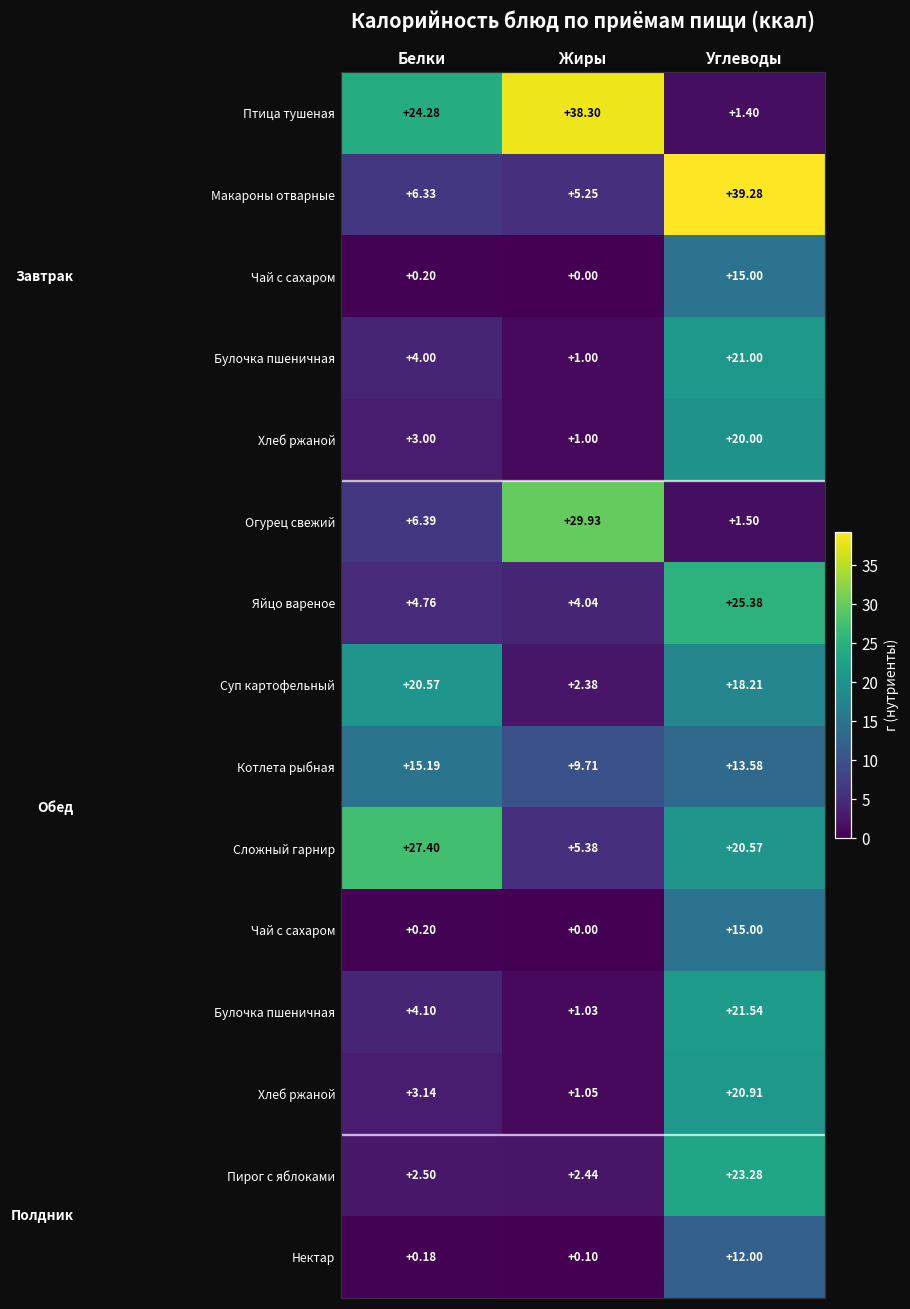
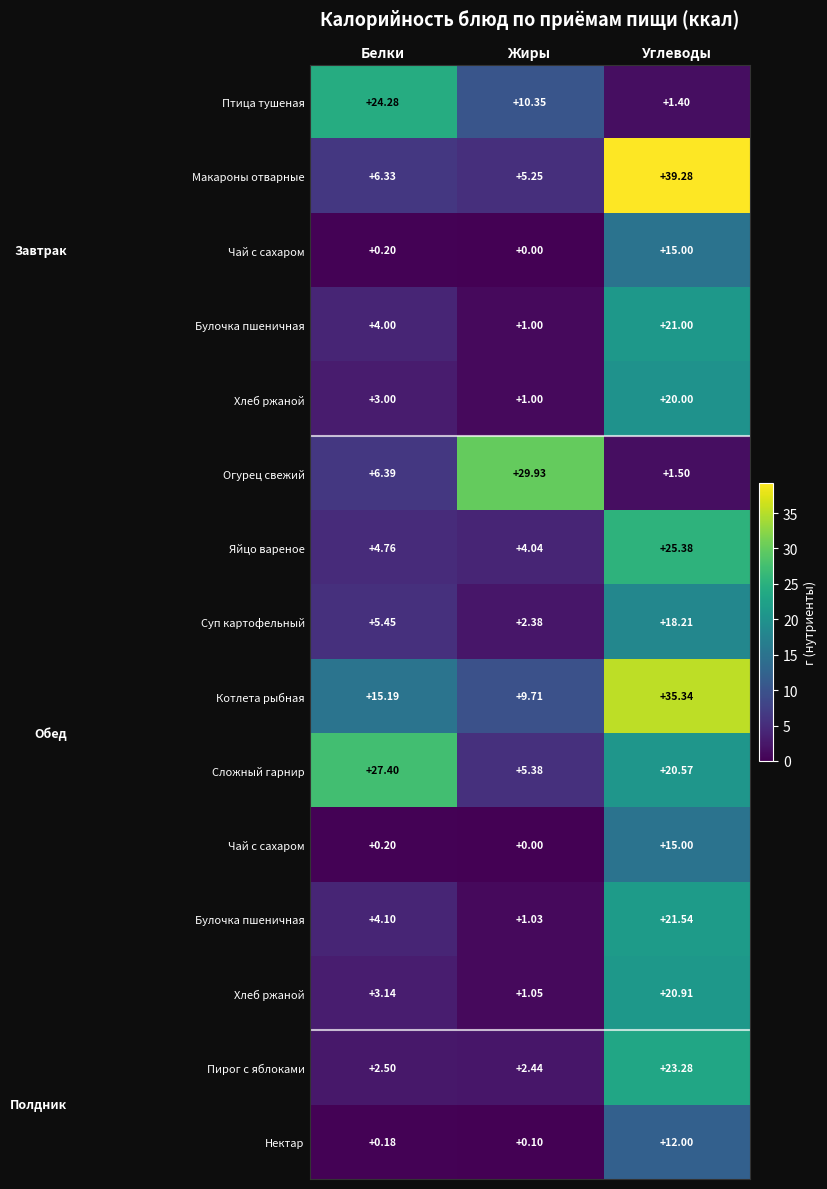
Птица тушеная, Жиры: +38.30 -> +10.35
Суп картофельный, Белки: +20.57 -> +5.45
Котлета рыбная, Углеводы: +13.58 -> +35.34
